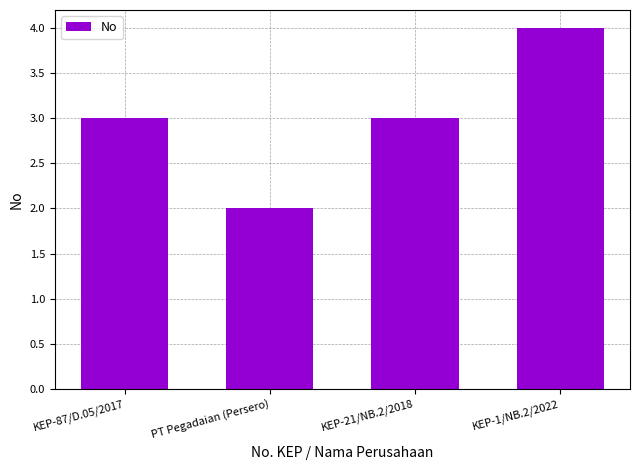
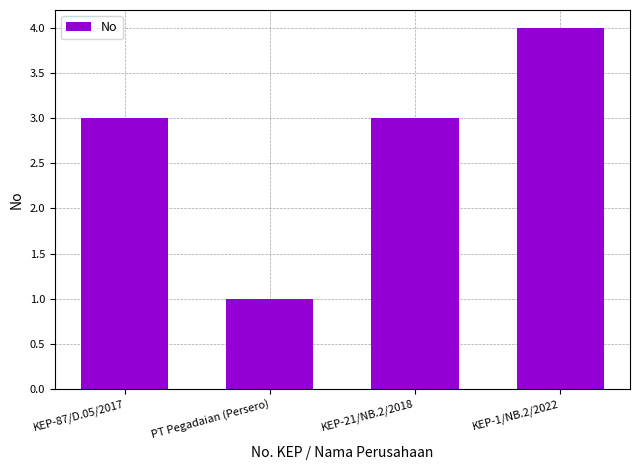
PT Pegadaian (Persero): 2 -> 1
